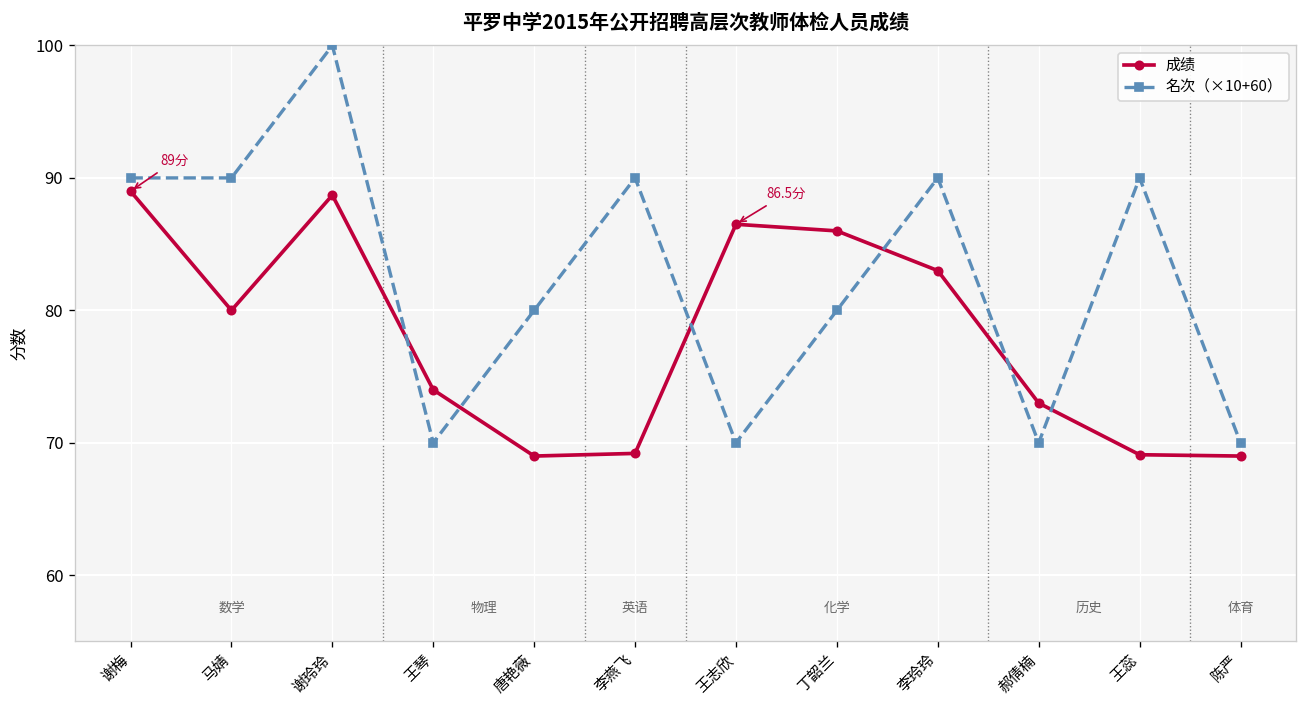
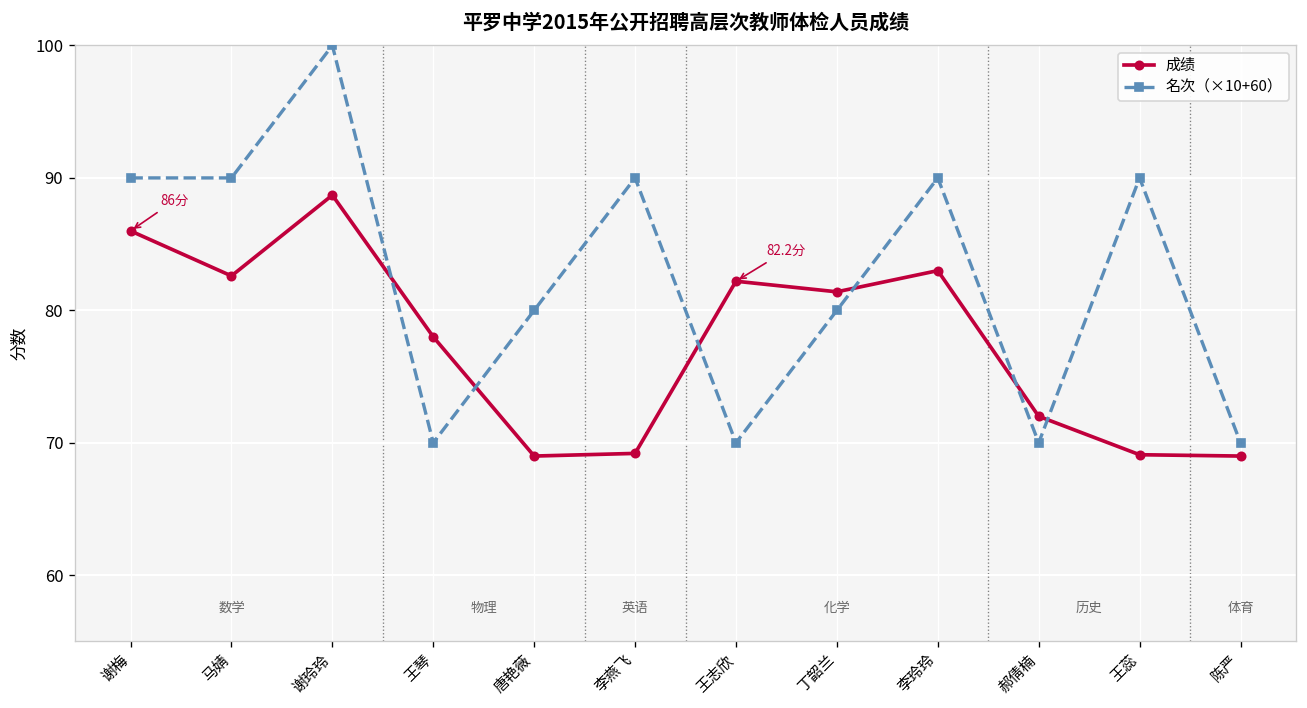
成绩, 谢梅: 89分 -> 86分
成绩, 马婧: 80.0 -> 82.6
成绩, 王琴: 74 -> 78
成绩, 王志欣: 86.5分 -> 82.2分
成绩, 丁韶兰: 86.0 -> 81.4
成绩, 郝倩楠: 73 -> 72
